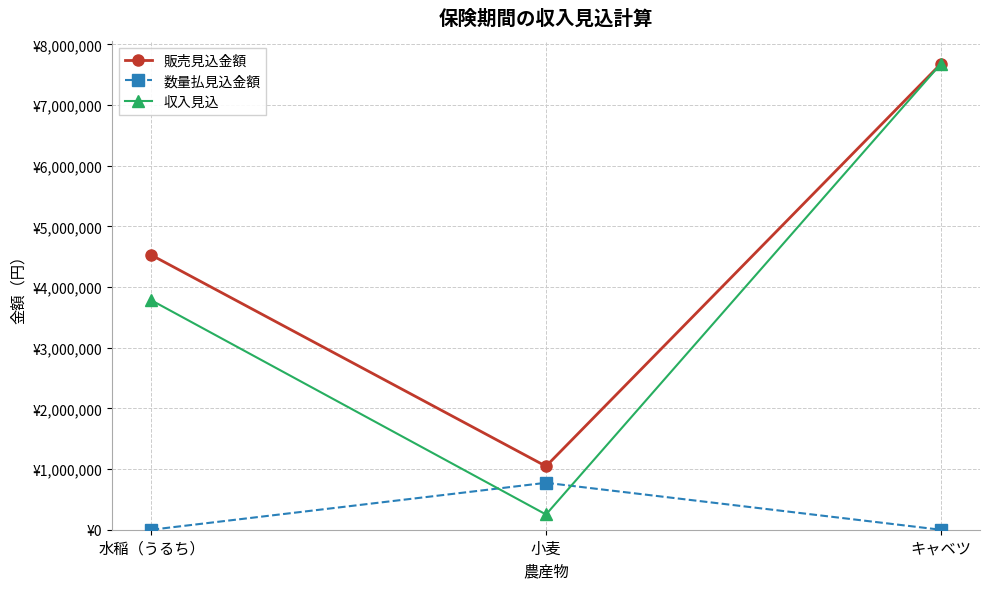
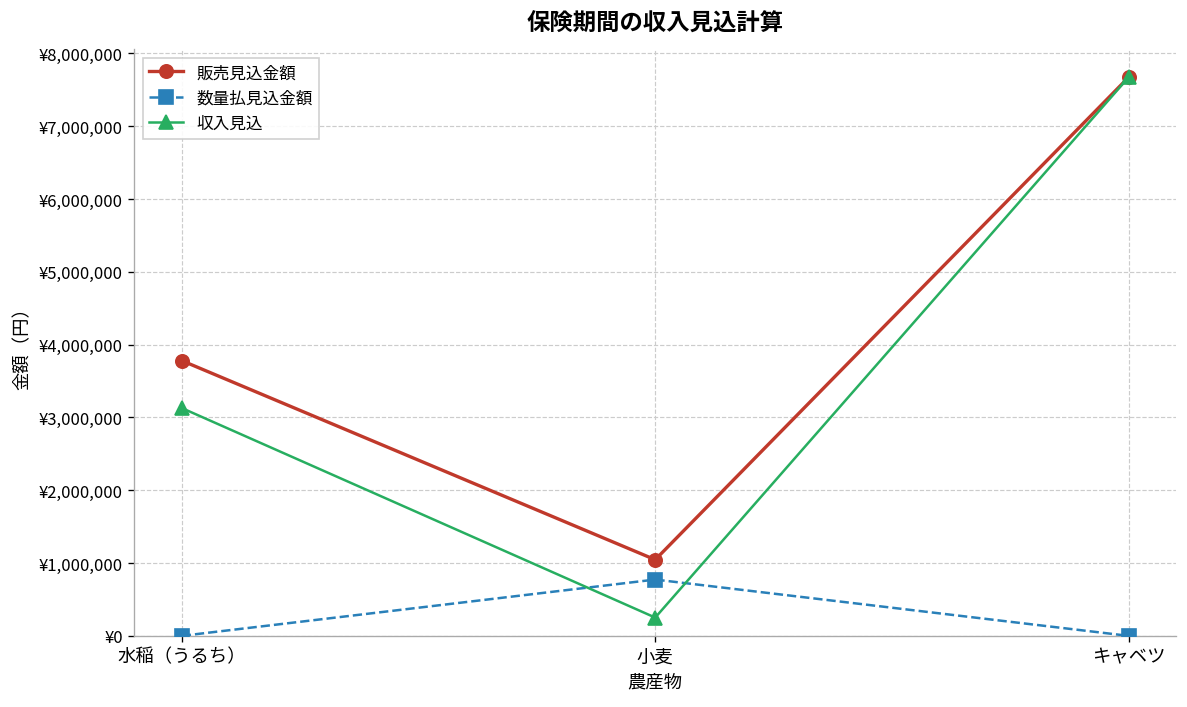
販売見込金額, 水稲（うるち）: ¥4,500,000 -> ¥3,800,000
収入見込, 水稲（うるち）: ¥3,800,000 -> ¥3,100,000
